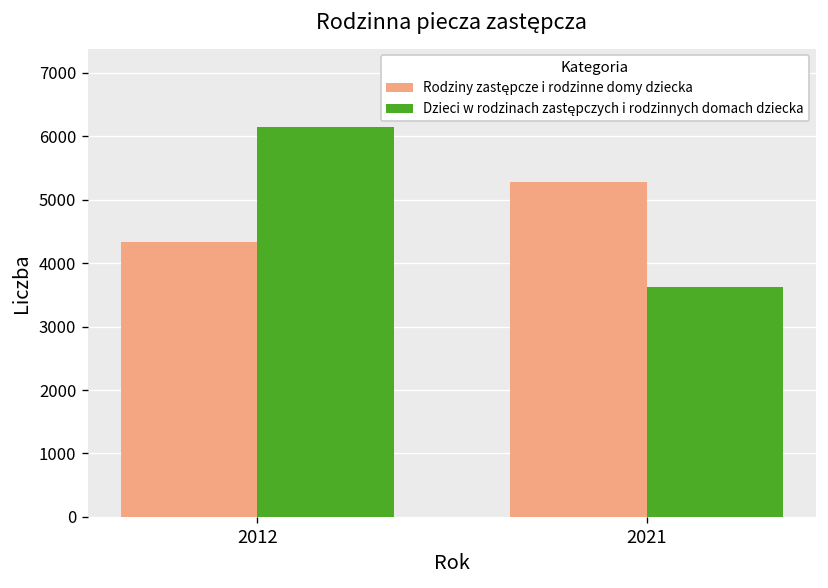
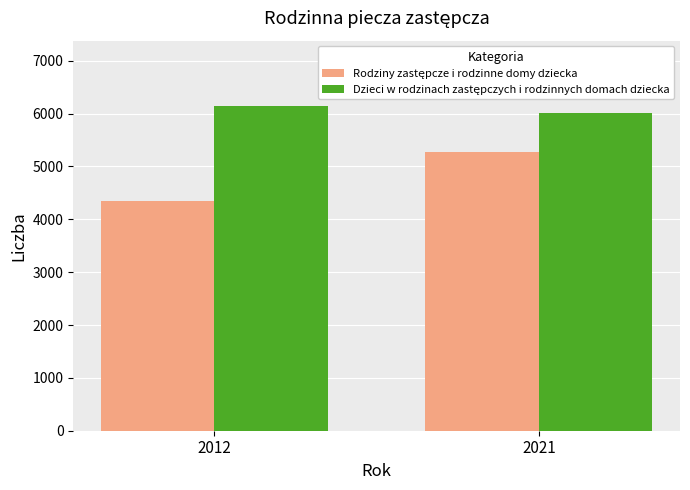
Dzieci w rodzinach zastępczych i rodzinnych domach dziecka, 2021: 3600 -> 6000
